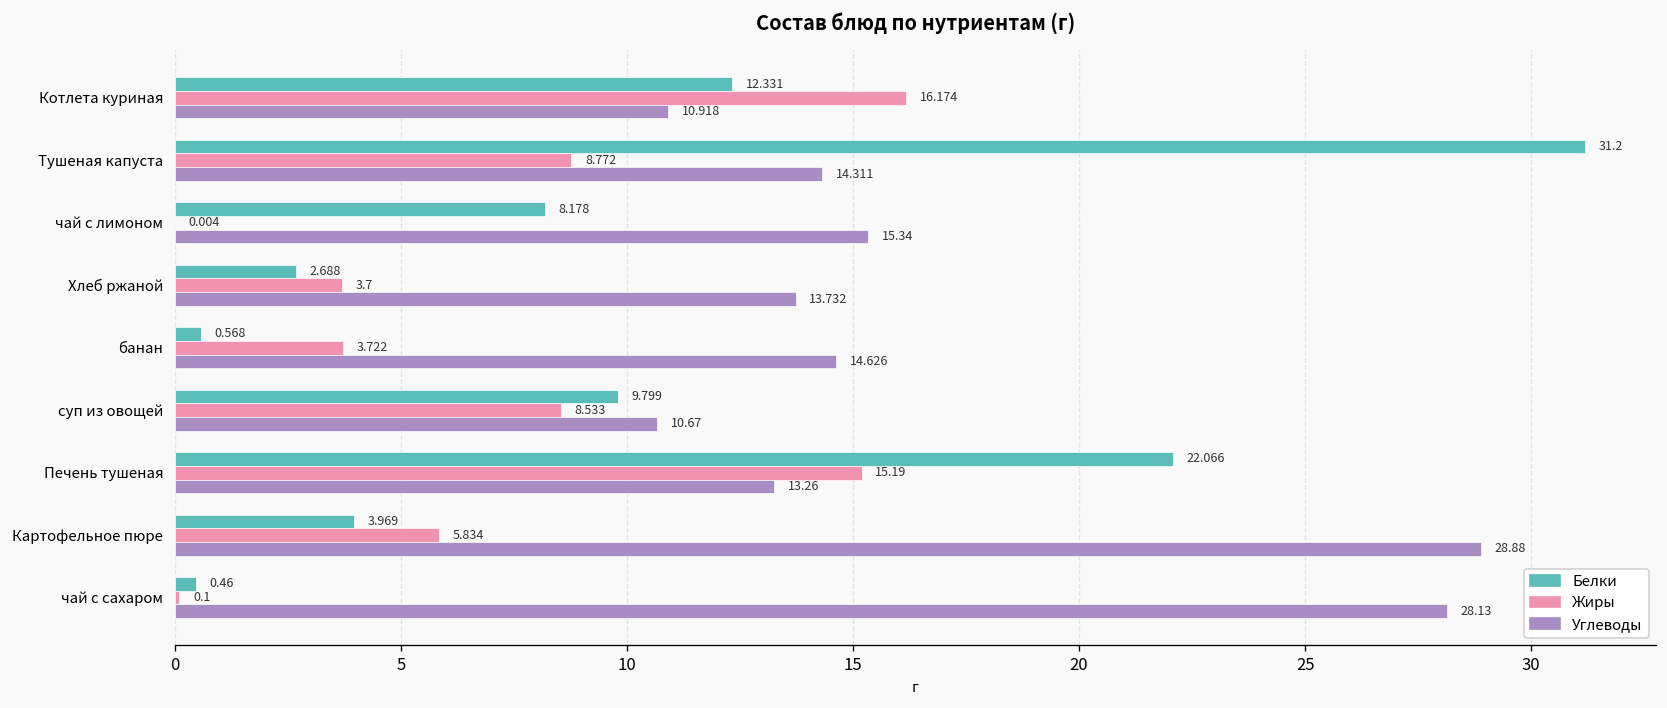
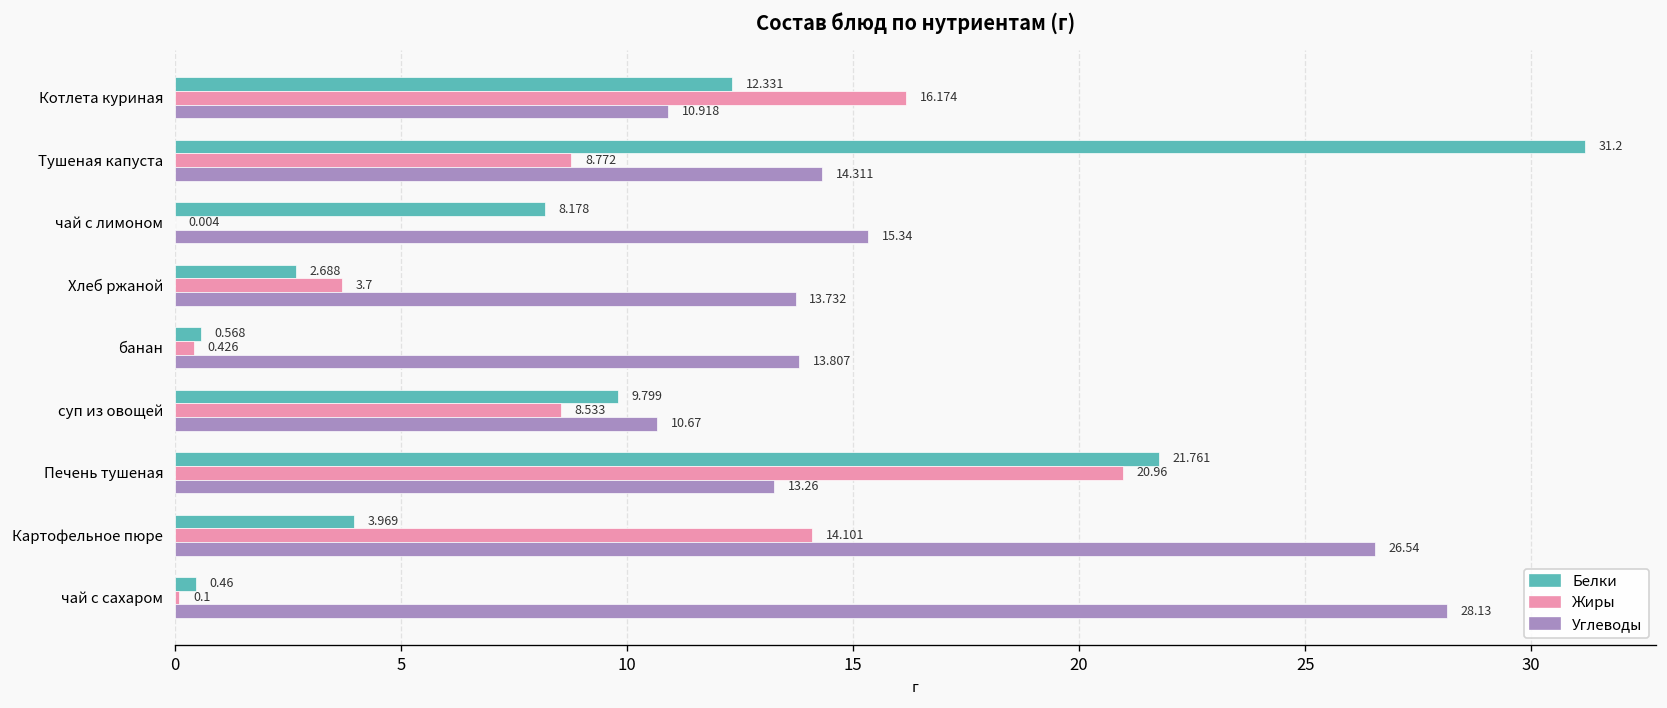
Жиры, банан: 3.722 -> 0.426
Углеводы, банан: 14.626 -> 13.807
Белки, Печень тушеная: 22.066 -> 21.761
Жиры, Печень тушеная: 15.19 -> 20.96
Жиры, Картофельное пюре: 5.834 -> 14.101
Углеводы, Картофельное пюре: 28.88 -> 26.54
